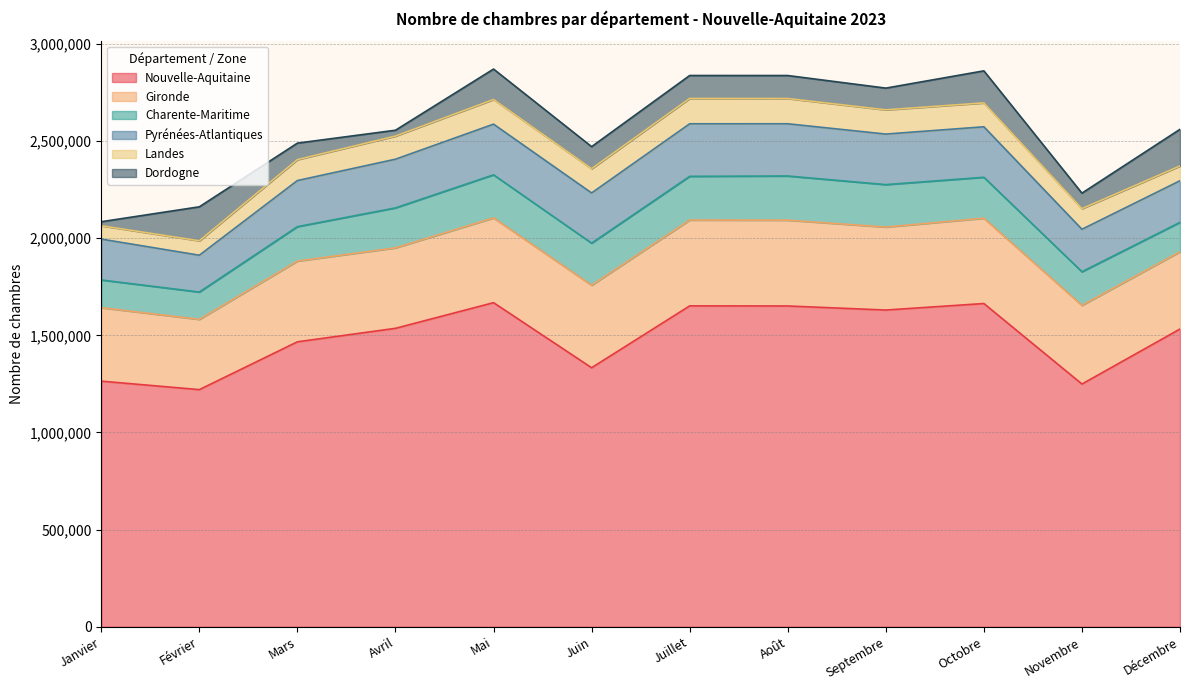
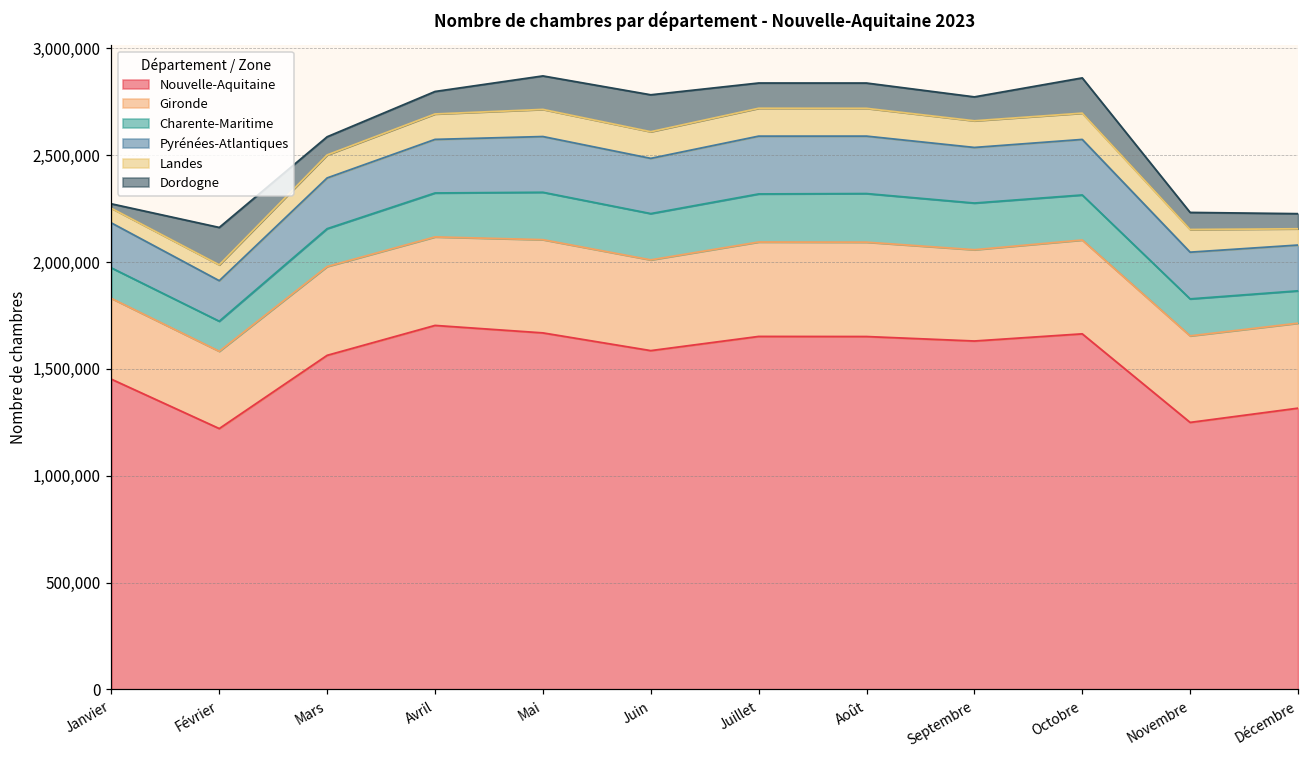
Nouvelle-Aquitaine, Janvier: 1,260,000 -> 1,450,000
Nouvelle-Aquitaine, Mars: 1,470,000 -> 1,560,000
Nouvelle-Aquitaine, Avril: 1,540,000 -> 1,700,000
Dordogne, Avril: 30,000 -> 110,000
Nouvelle-Aquitaine, Juin: 1,330,000 -> 1,590,000
Dordogne, Juin: 110,000 -> 170,000
Nouvelle-Aquitaine, Décembre: 1,530,000 -> 1,320,000
Dordogne, Décembre: 190,000 -> 70,000
